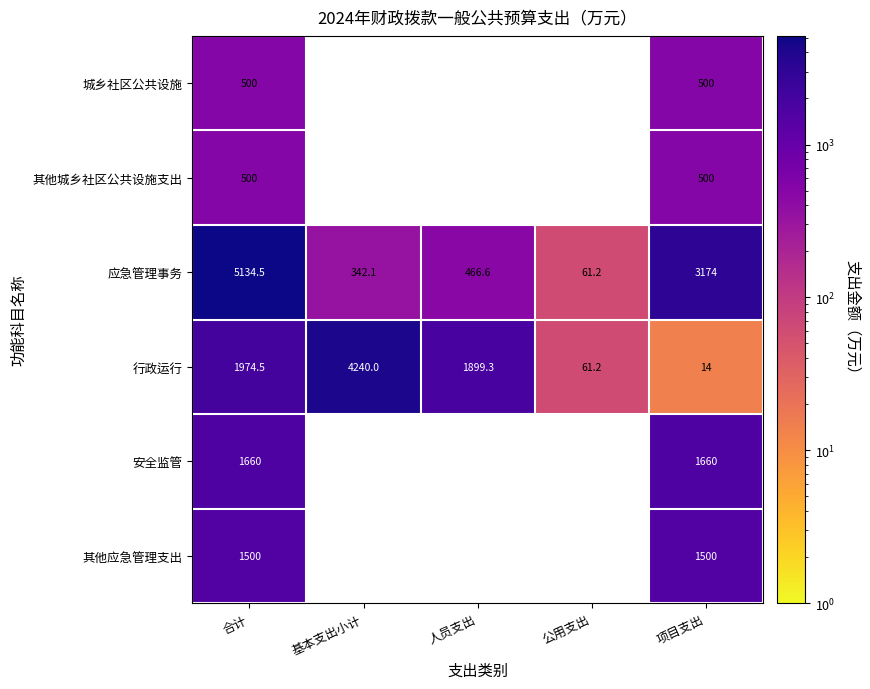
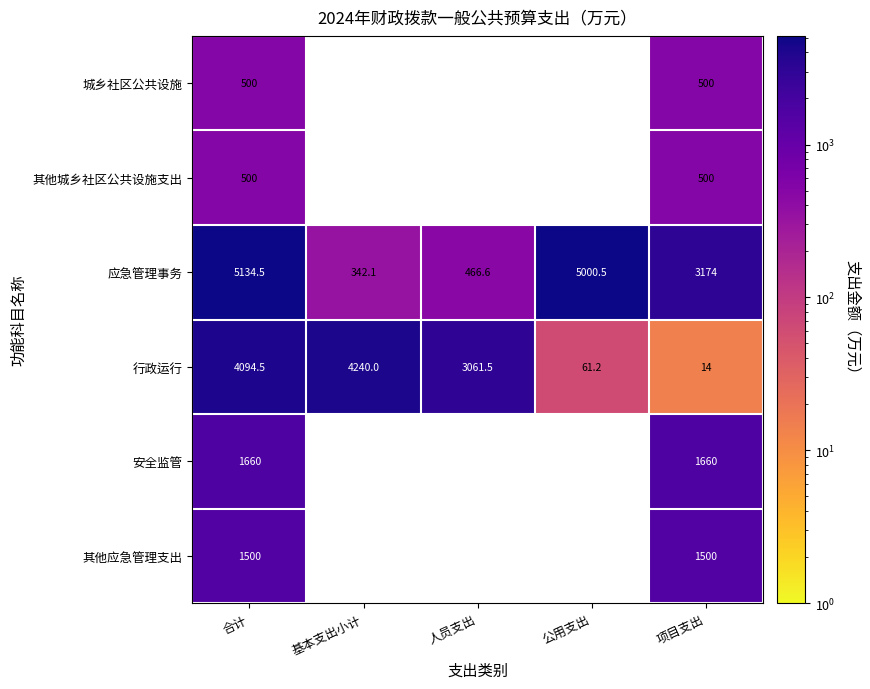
应急管理事务, 公用支出: 61.2 -> 5000.5
行政运行, 合计: 1974.5 -> 4094.5
行政运行, 人员支出: 1899.3 -> 3061.5
